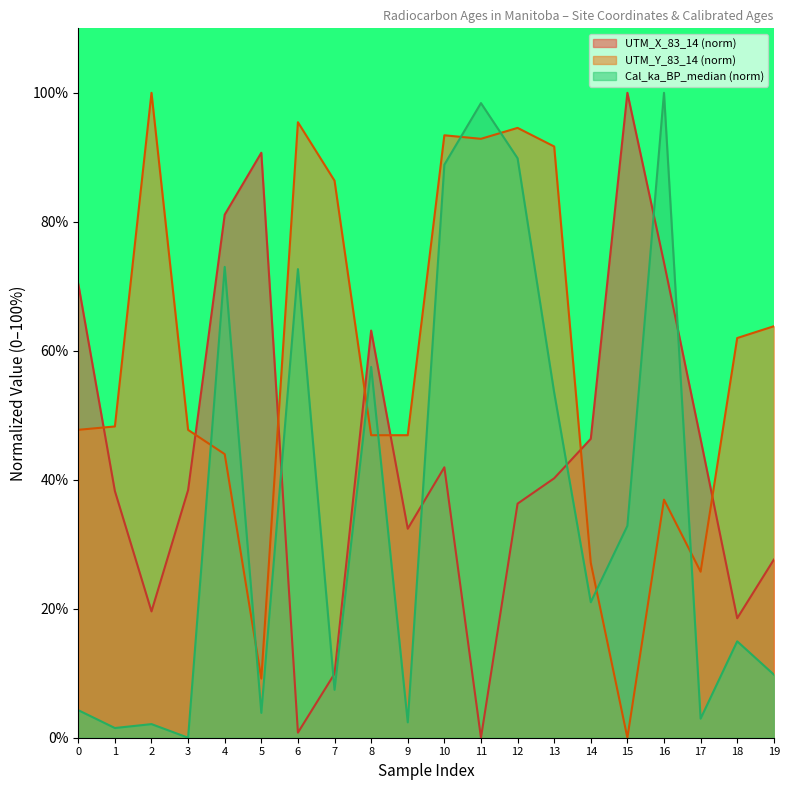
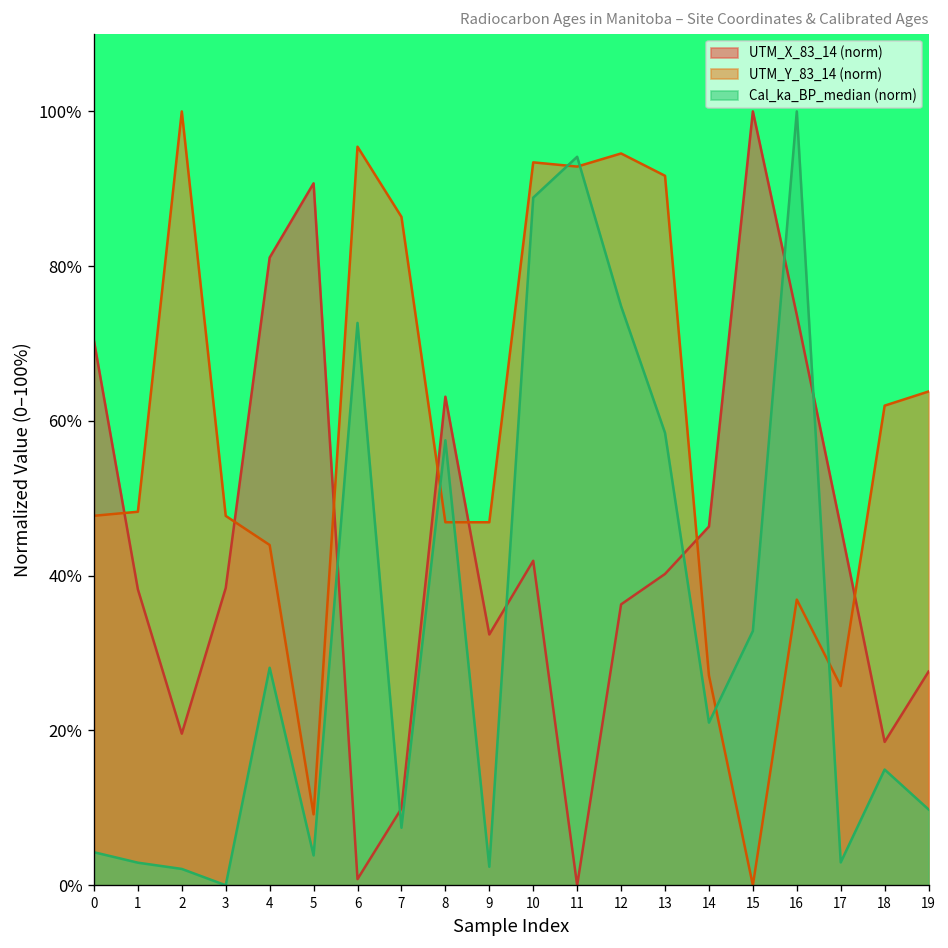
Cal_ka_BP_median (norm), 1: 2% -> 3%
Cal_ka_BP_median (norm), 4: 73% -> 28%
Cal_ka_BP_median (norm), 11: 98% -> 94%
Cal_ka_BP_median (norm), 12: 90% -> 75%
Cal_ka_BP_median (norm), 13: 54% -> 58%
